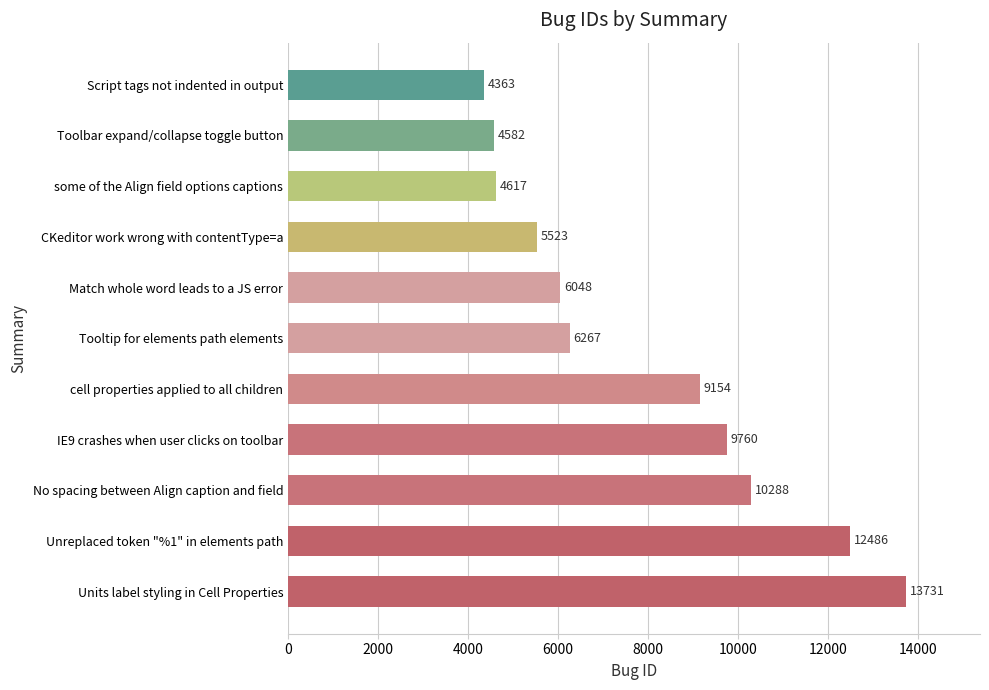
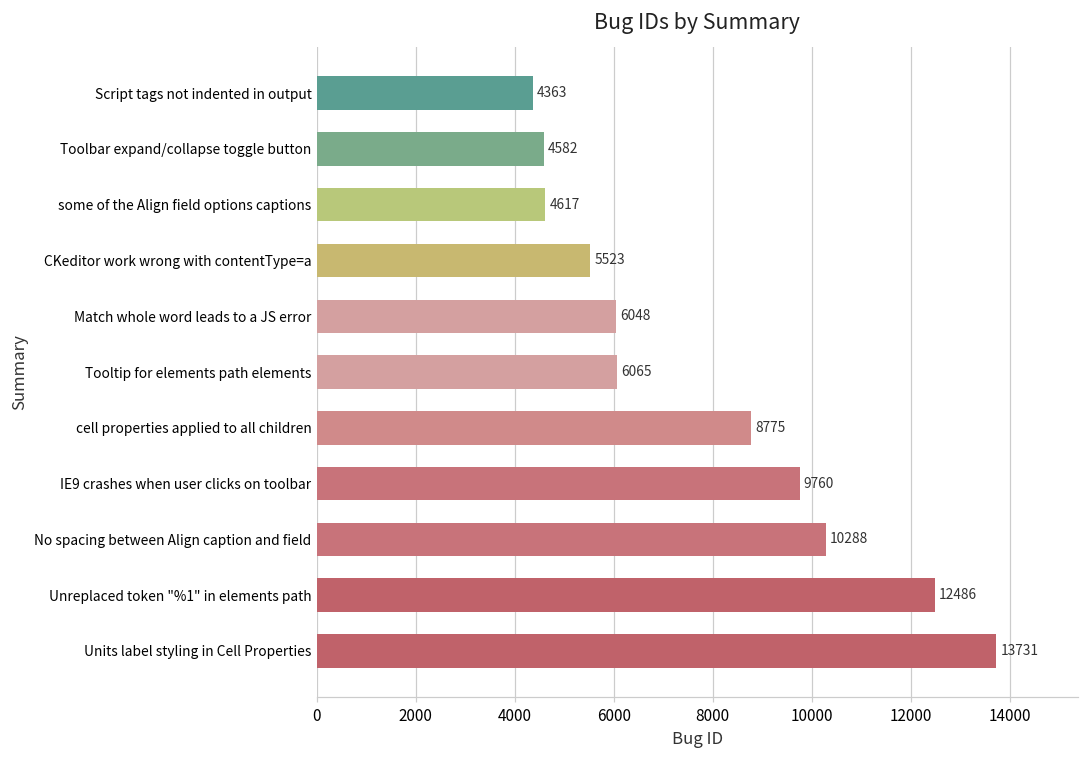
Tooltip for elements path elements: 6267 -> 6065
cell properties applied to all children: 9154 -> 8775
